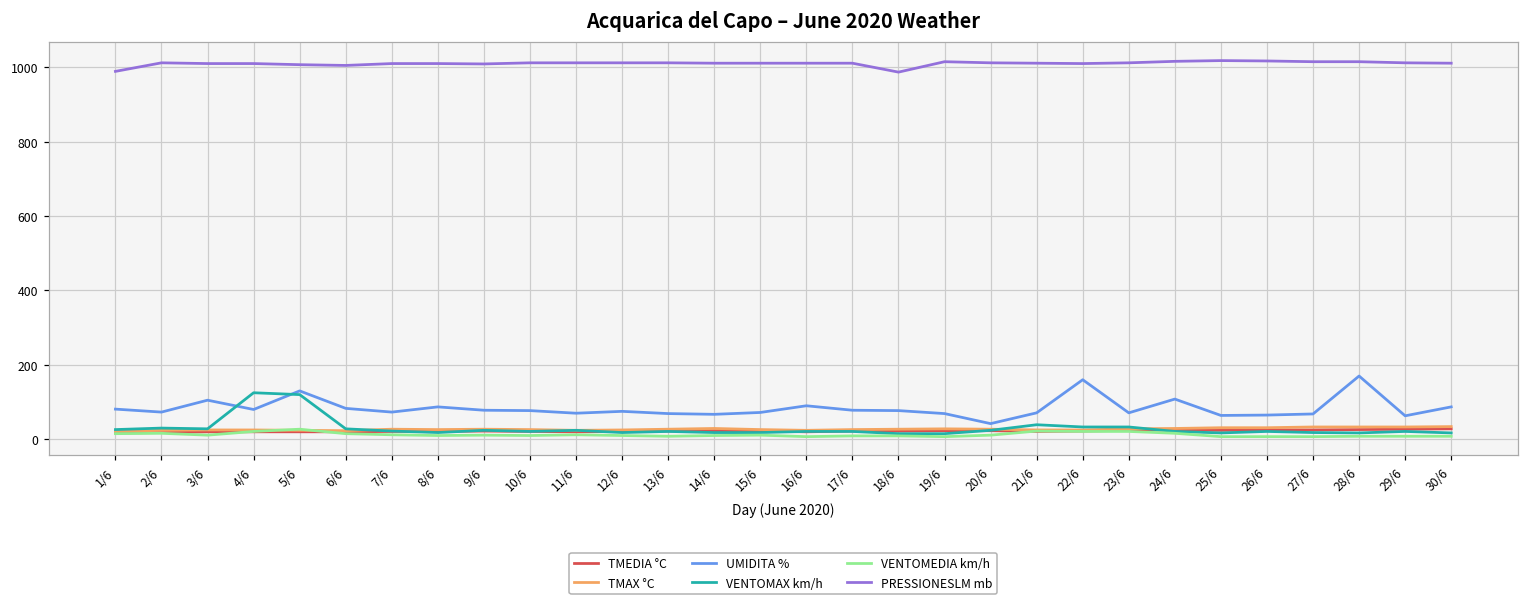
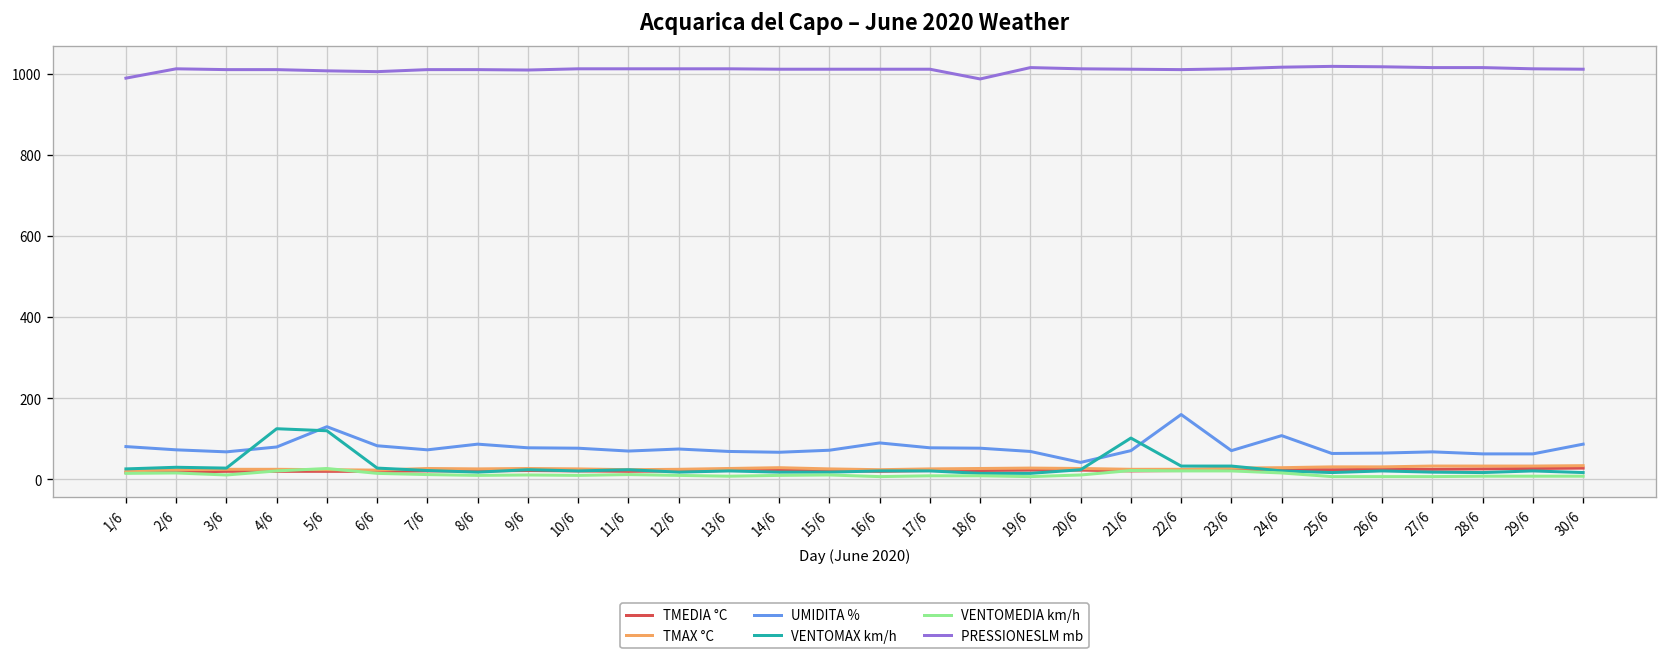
UMIDITA %, 3/6: 110 -> 70
VENTOMAX km/h, 21/6: 40 -> 100
UMIDITA %, 28/6: 170 -> 60
